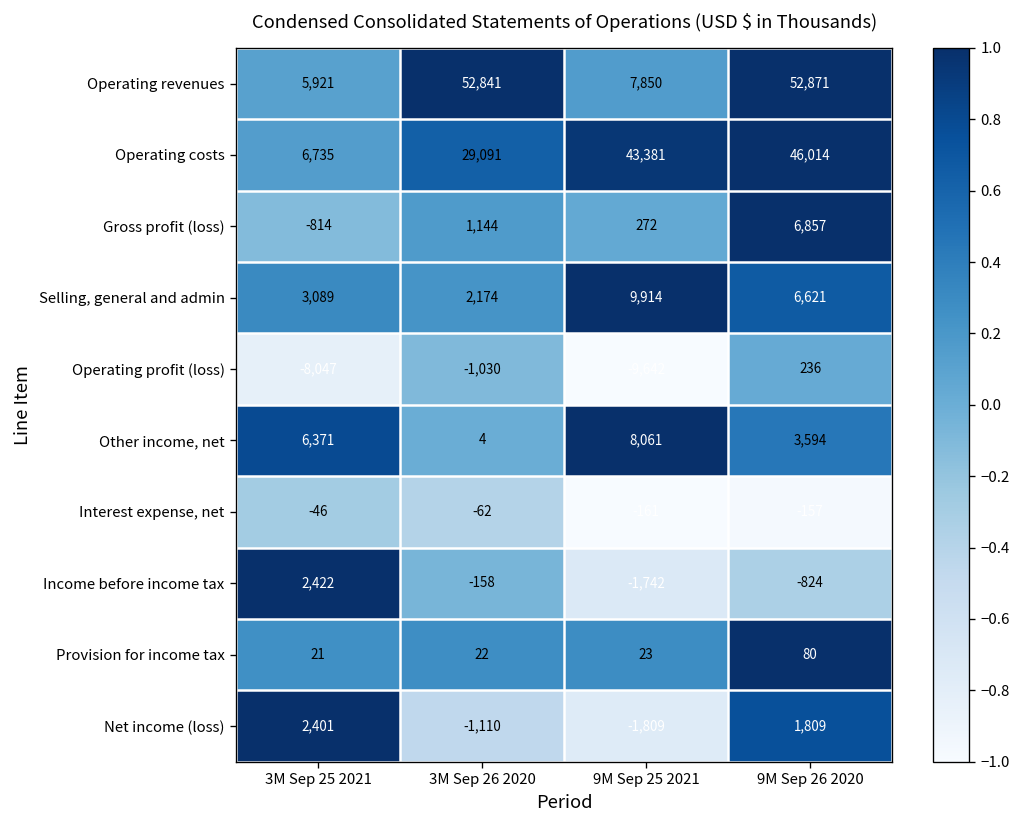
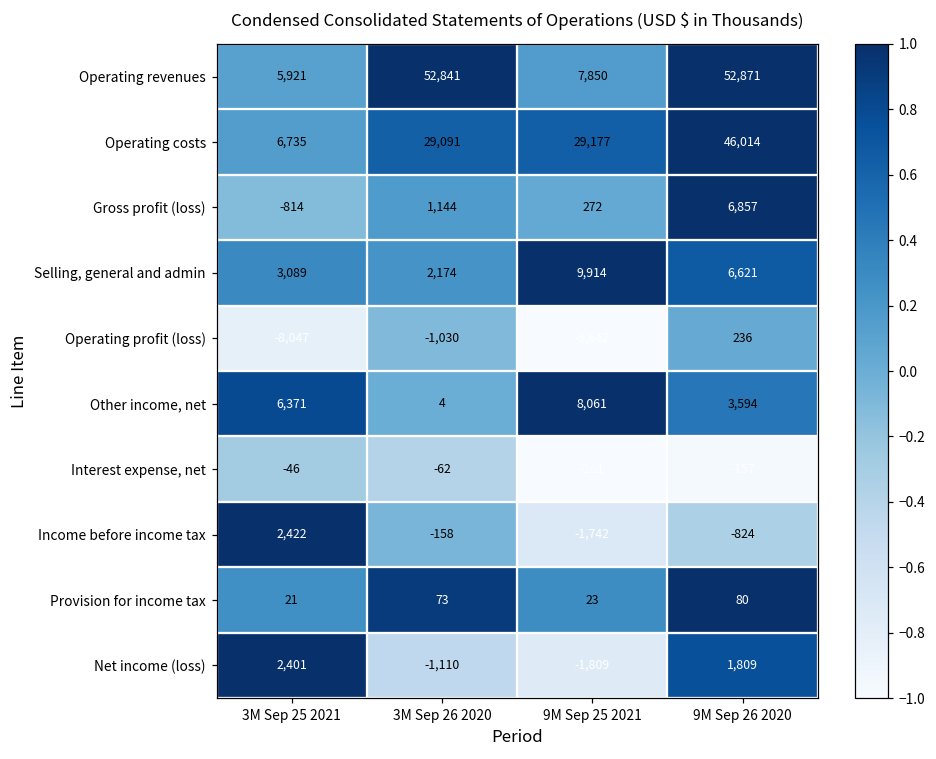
Operating costs, 9M Sep 25 2021: 43,381 -> 29,177
Provision for income tax, 3M Sep 26 2020: 22 -> 73
